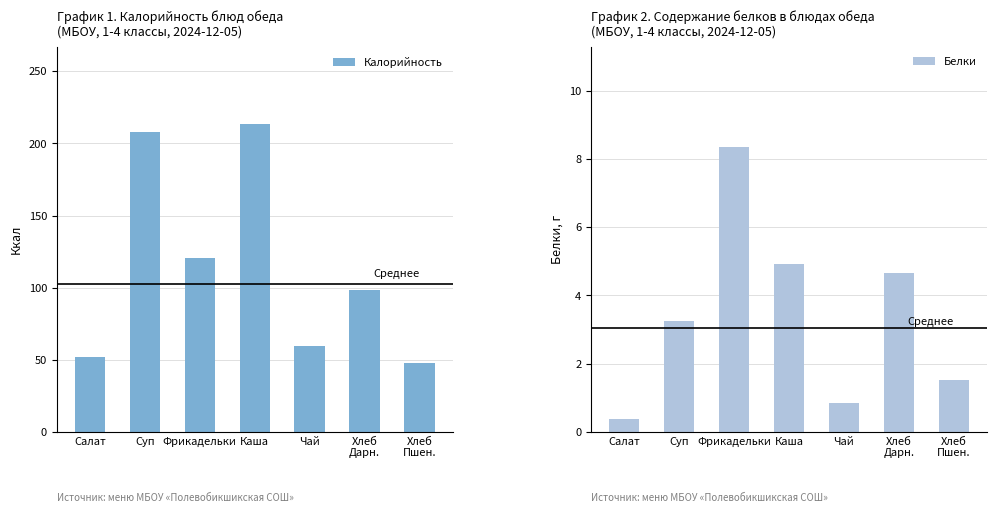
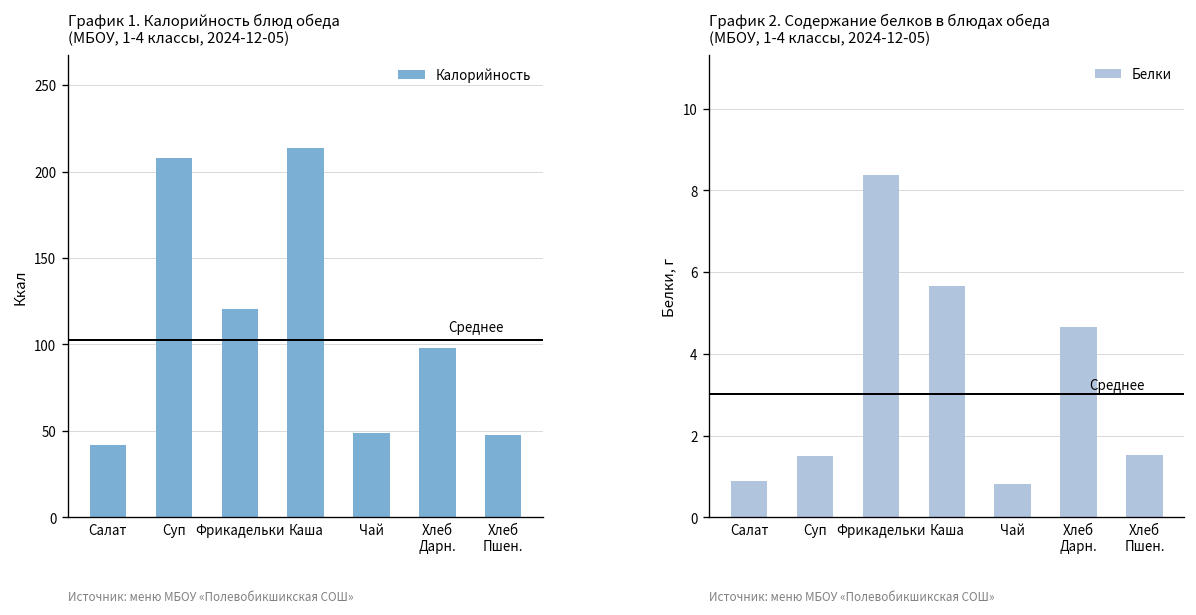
График 1. Калорийность блюд обеда (МБОУ, 1-4 классы, 2024-12-05), Салат: 52 -> 42
График 1. Калорийность блюд обеда (МБОУ, 1-4 классы, 2024-12-05), Чай: 59 -> 49
График 2. Содержание белков в блюдах обеда (МБОУ, 1-4 классы, 2024-12-05), Салат: 0.4 -> 0.9
График 2. Содержание белков в блюдах обеда (МБОУ, 1-4 классы, 2024-12-05), Суп: 3.3 -> 1.5
График 2. Содержание белков в блюдах обеда (МБОУ, 1-4 классы, 2024-12-05), Каша: 4.9 -> 5.7
